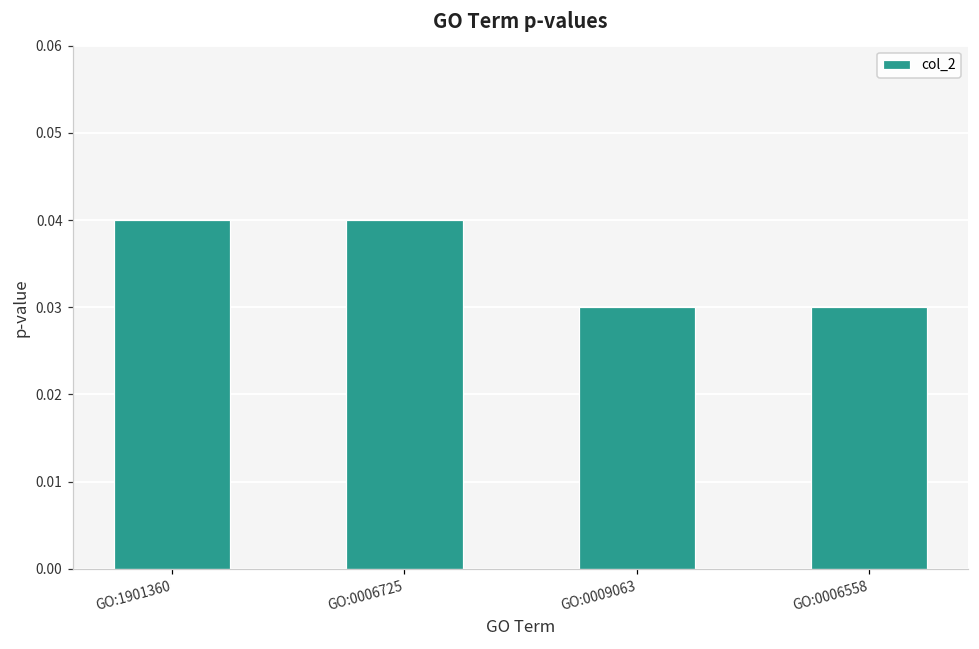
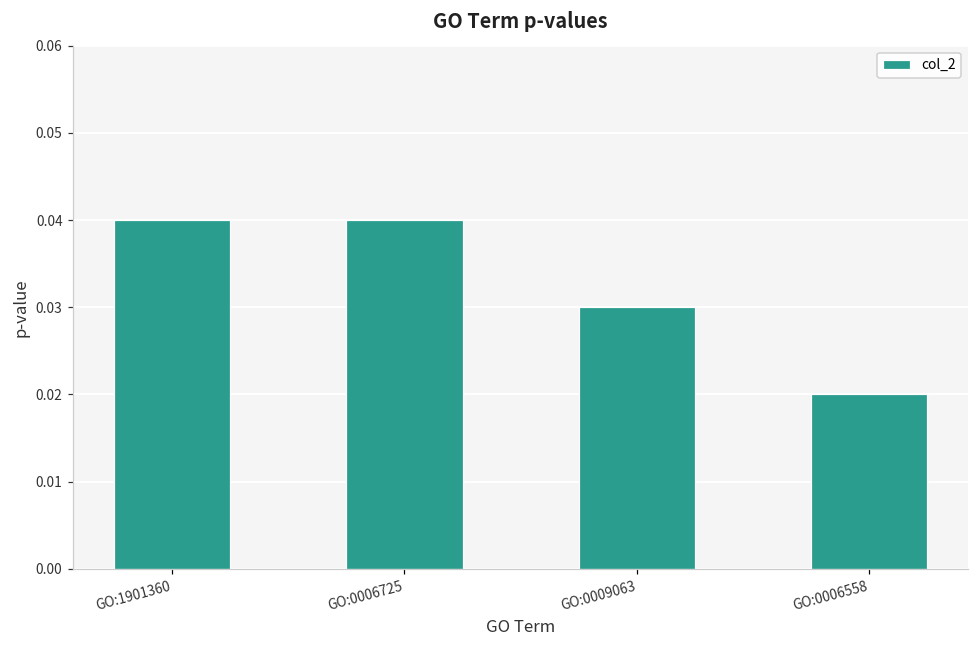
GO:0006558: 0.03 -> 0.02
